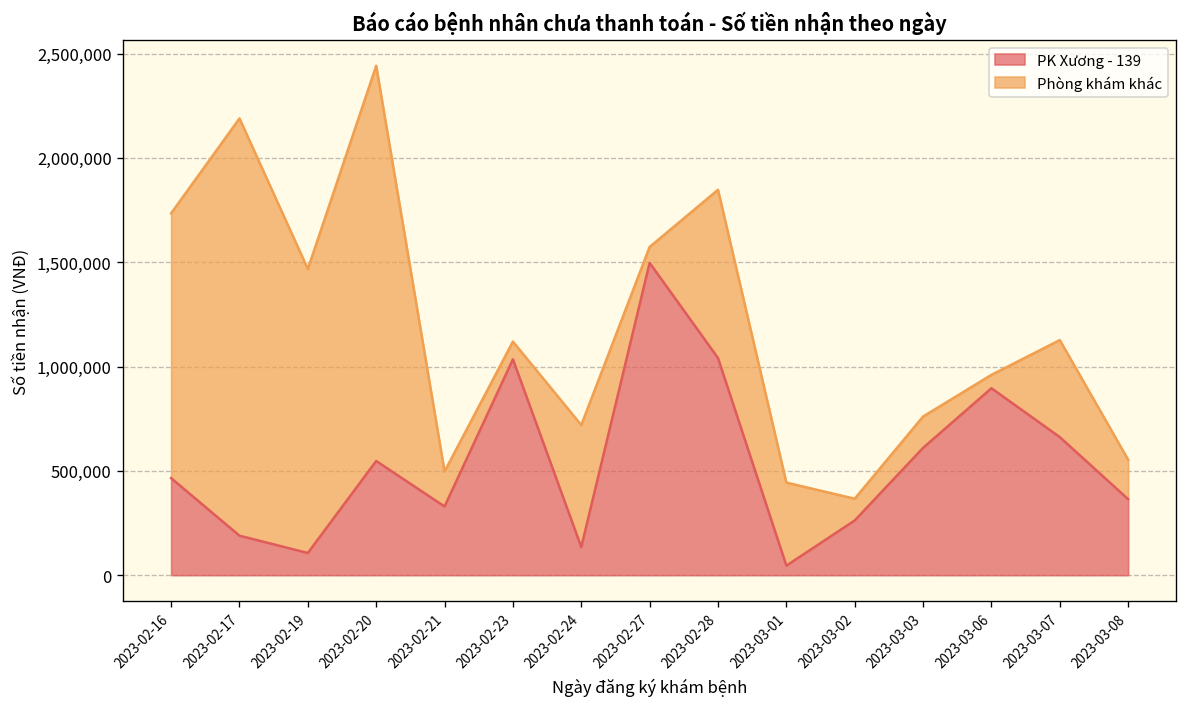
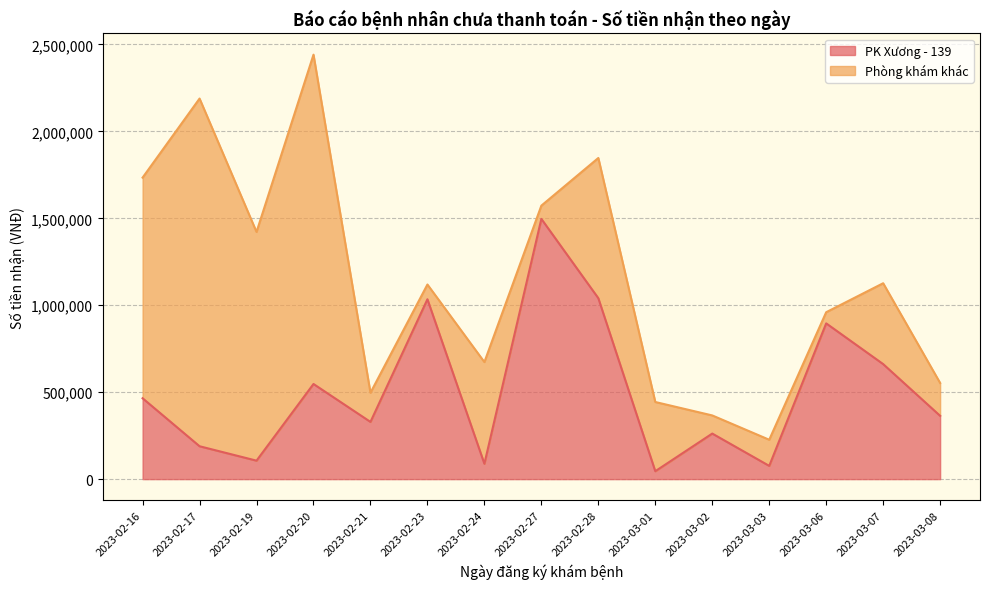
Phòng khám khác, 2023-02-19: 1,360,000 -> 1,320,000
PK Xương - 139, 2023-02-24: 130,000 -> 90,000
PK Xương - 139, 2023-03-03: 610,000 -> 80,000
